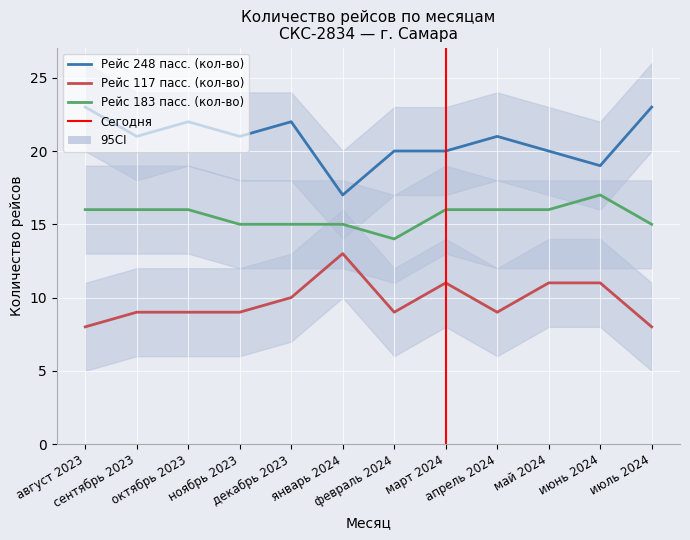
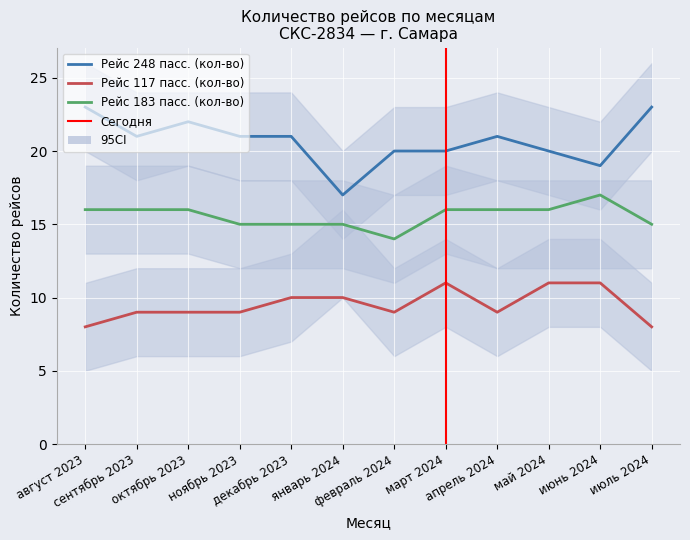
Рейс 248 пасс. (кол-во), декабрь 2023: 22 -> 21
Рейс 117 пасс. (кол-во), январь 2024: 13 -> 10
